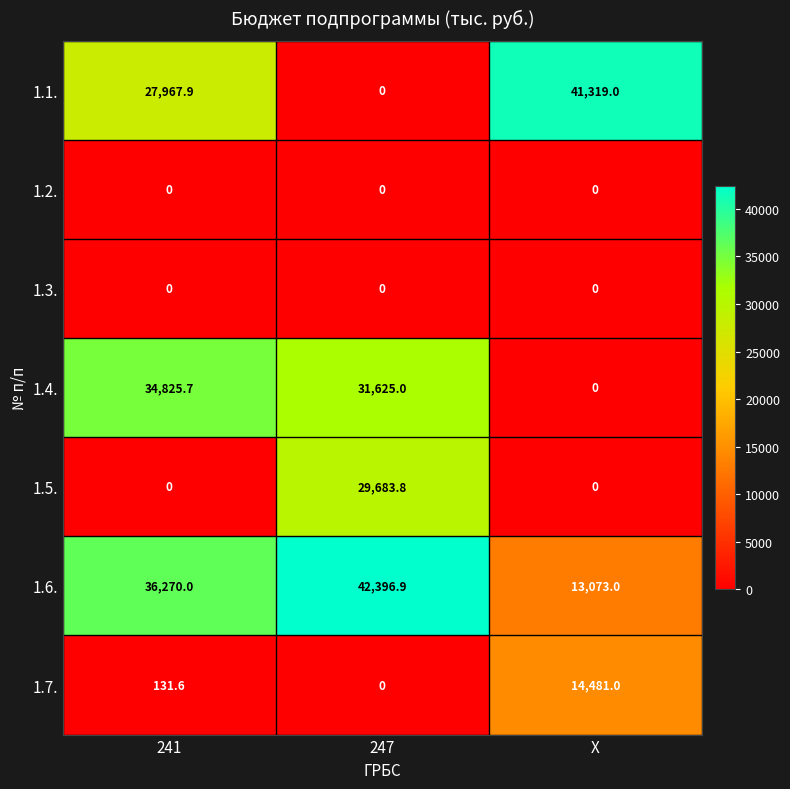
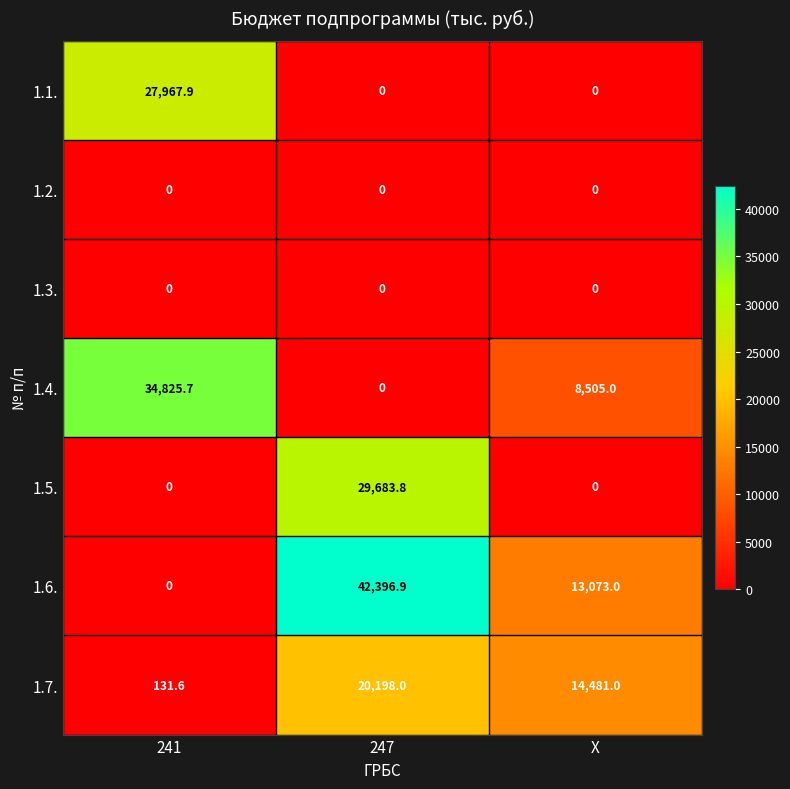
1.1., X: 41,319.0 -> 0
1.4., 247: 31,625.0 -> 0
1.4., X: 0 -> 8,505.0
1.6., 241: 36,270.0 -> 0
1.7., 247: 0 -> 20,198.0
